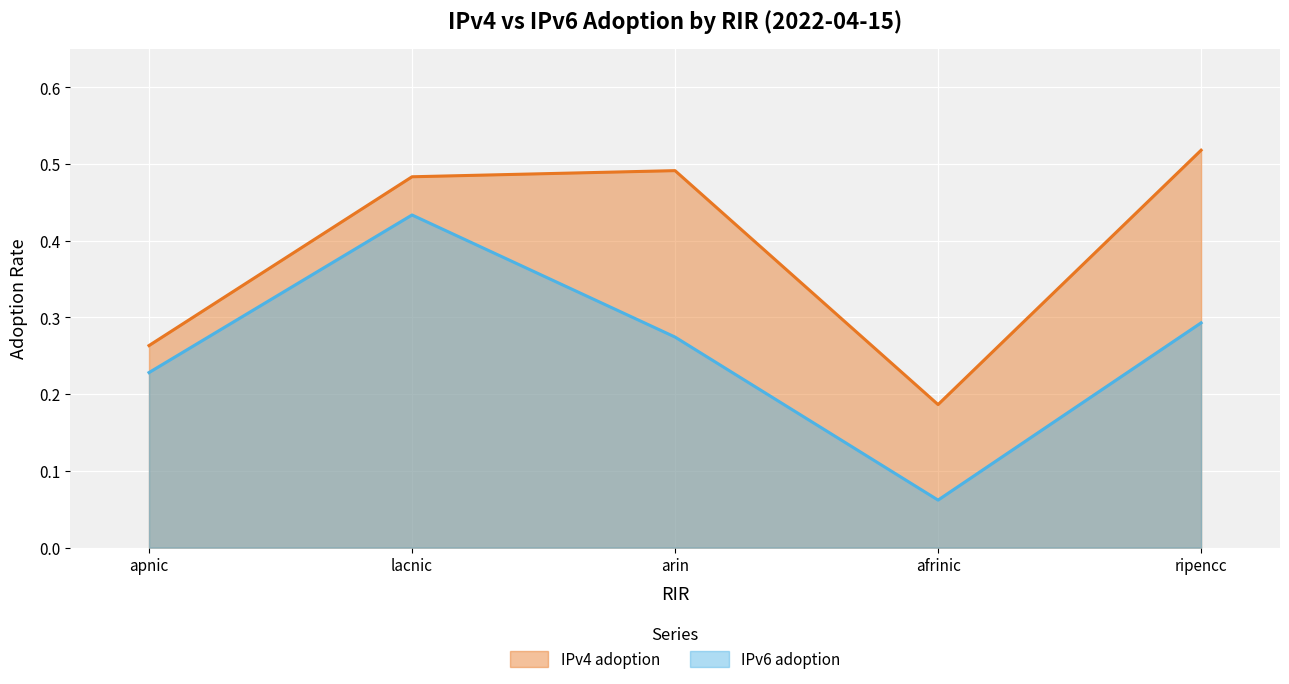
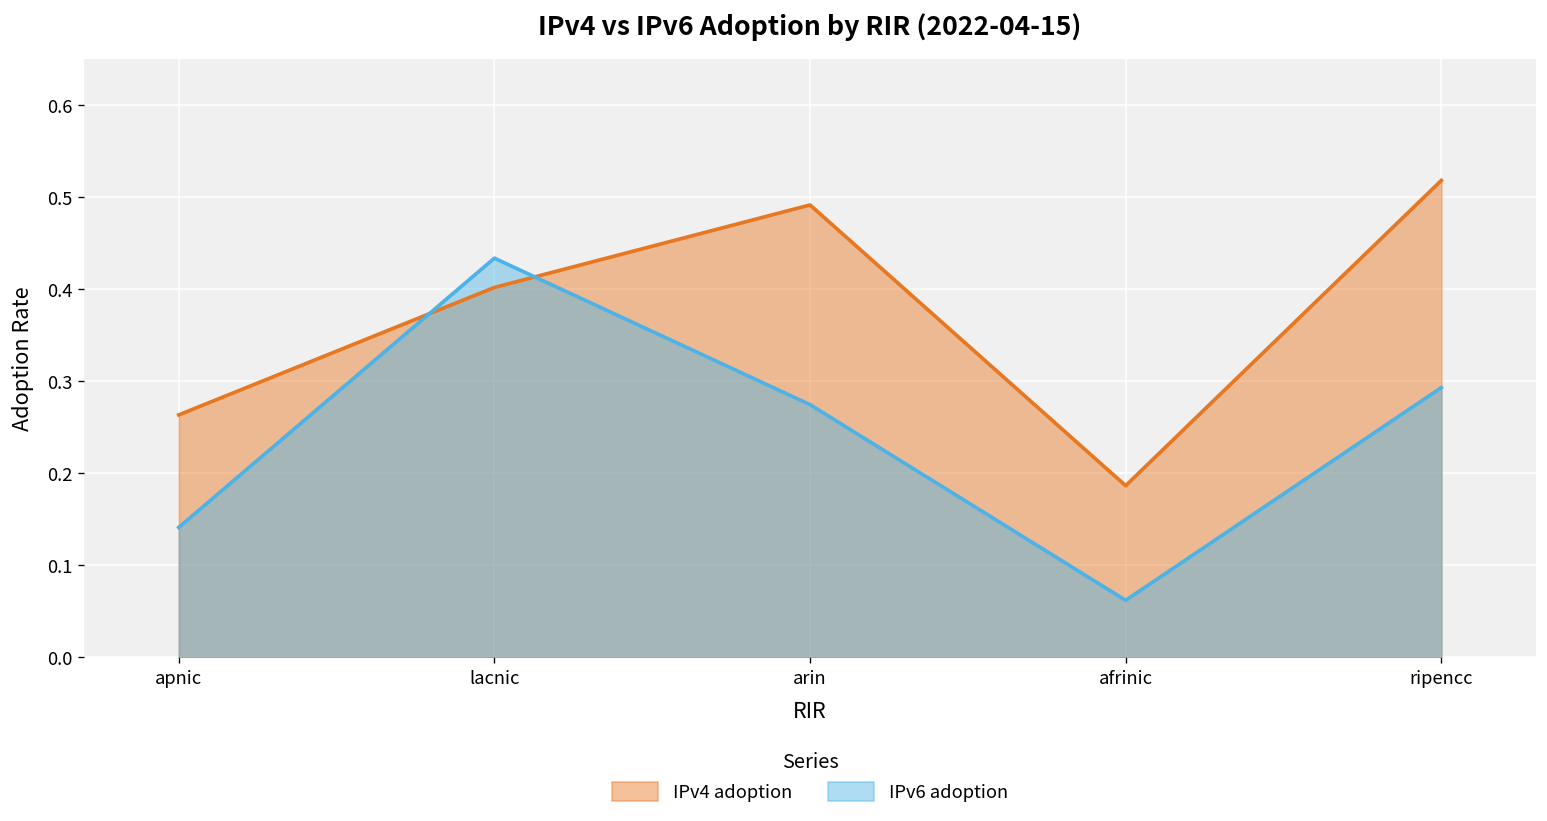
IPv6 adoption, apnic: 0.23 -> 0.14
IPv4 adoption, lacnic: 0.48 -> 0.40
